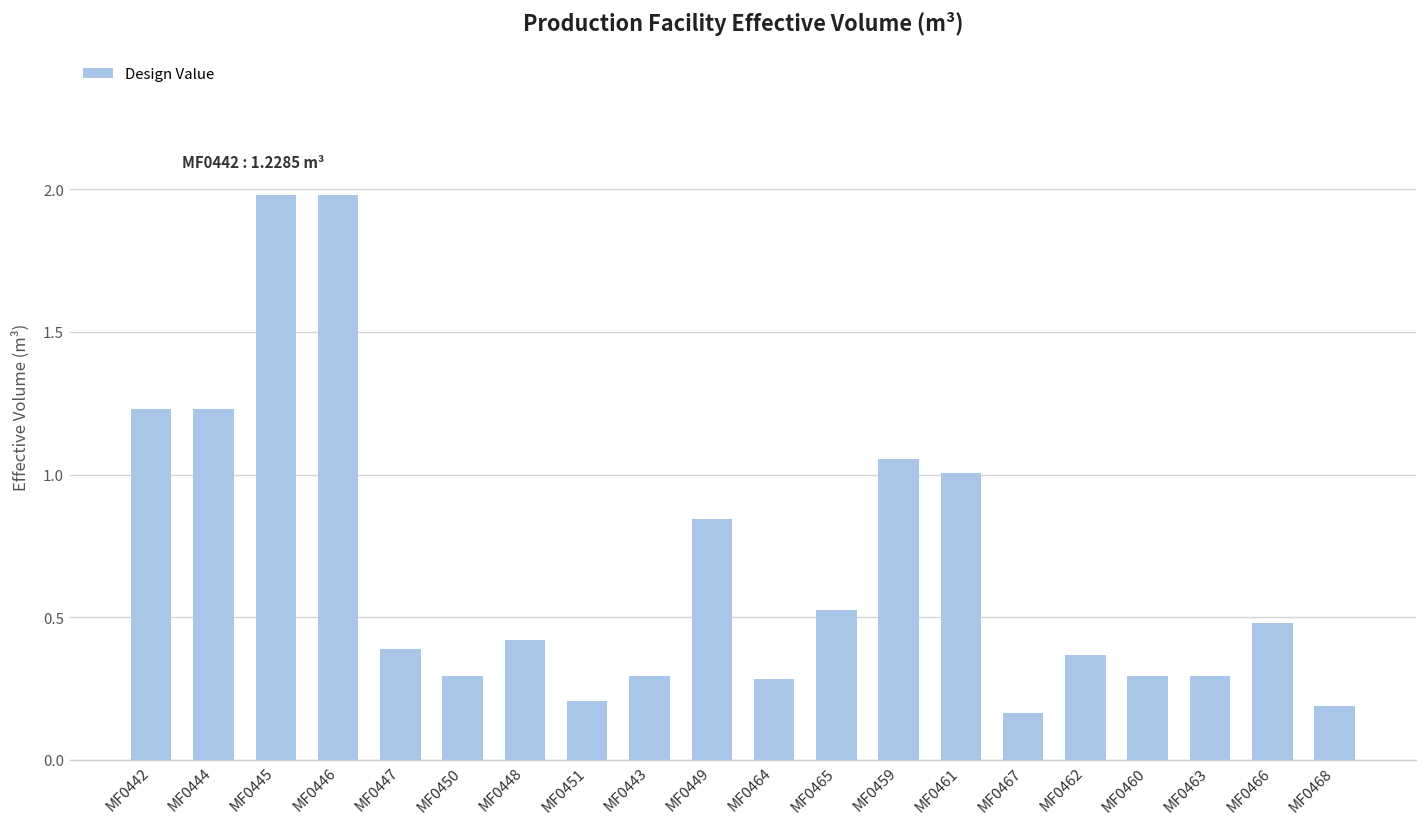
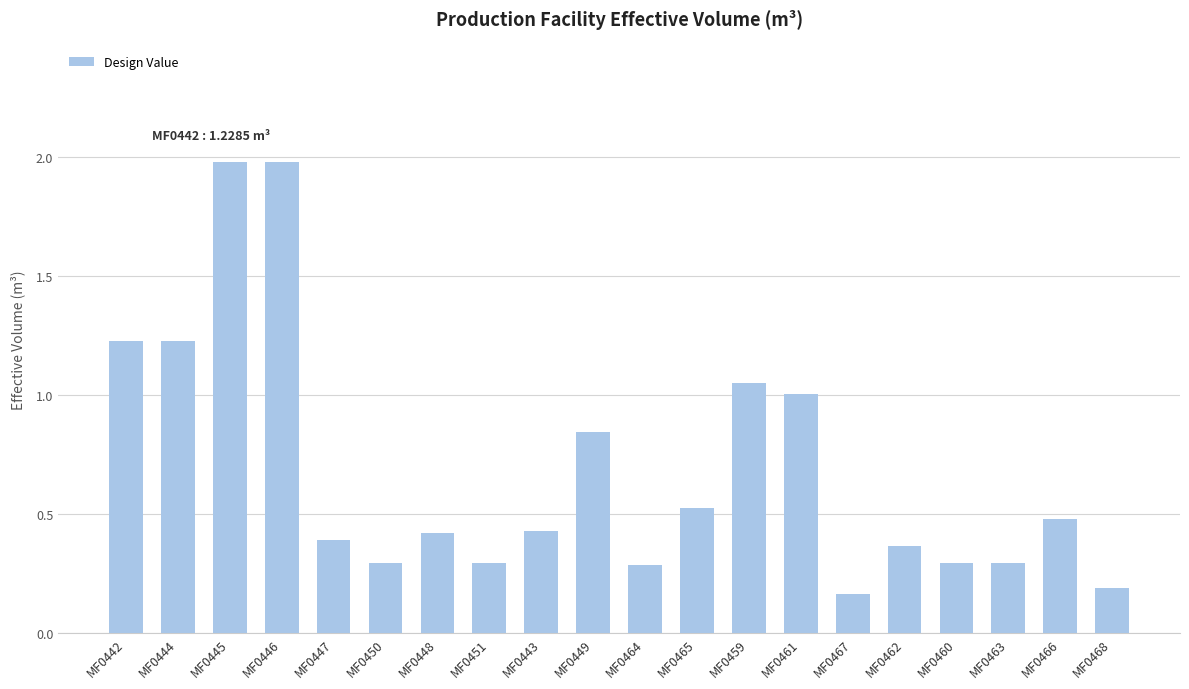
MF0451: 0.21 -> 0.30
MF0443: 0.30 -> 0.43
